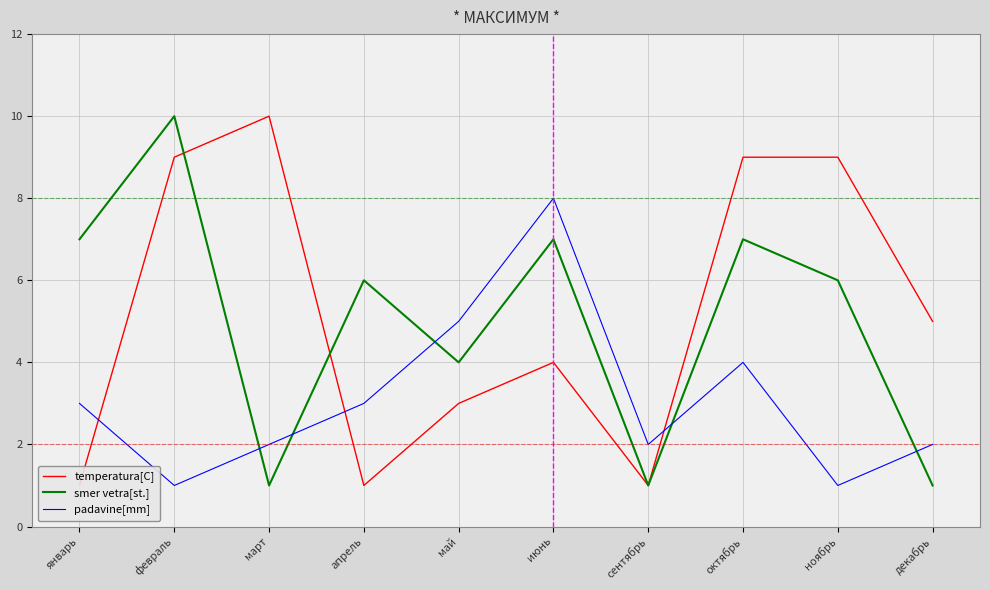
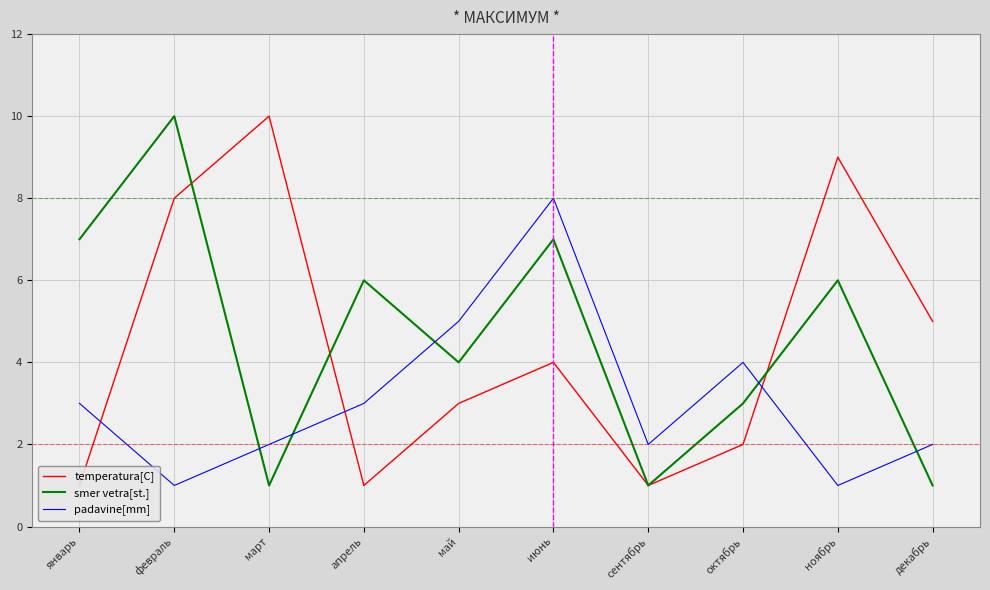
temperatura[C], февраль: 9 -> 8
temperatura[C], октябрь: 9 -> 2
smer vetra[st.], октябрь: 7 -> 3
